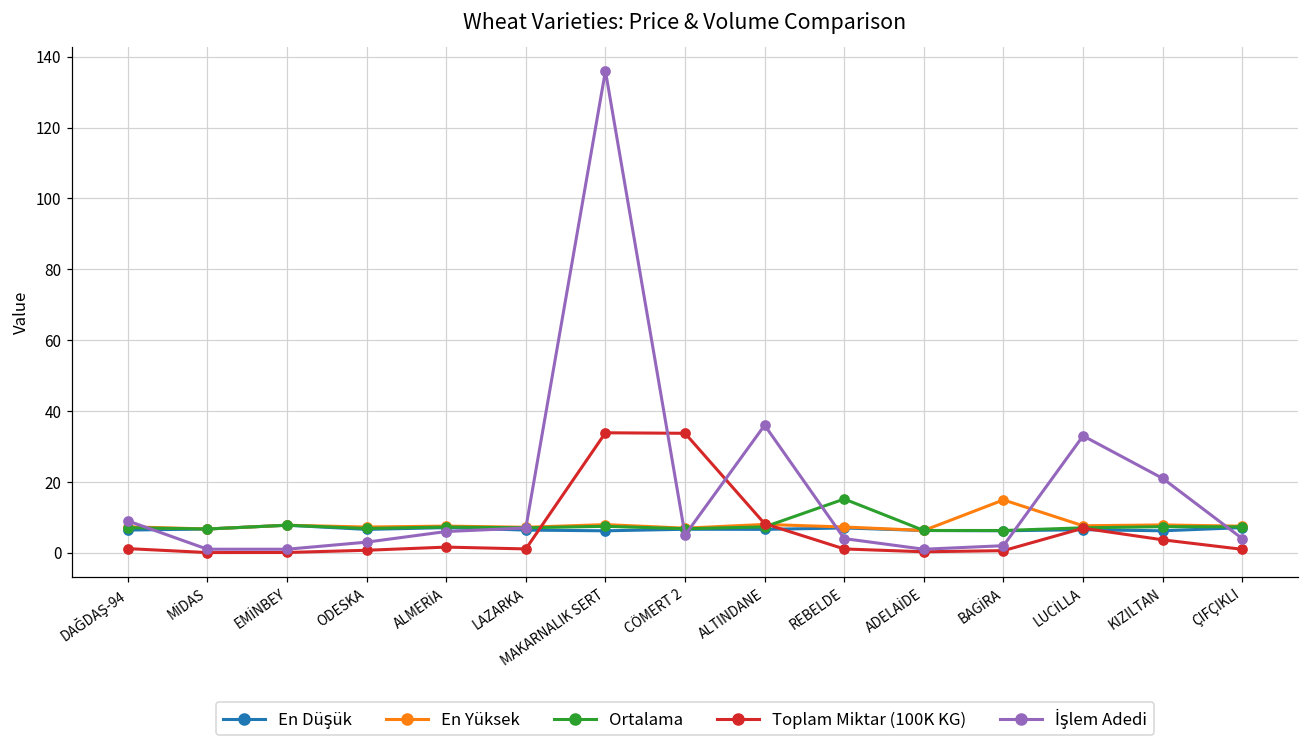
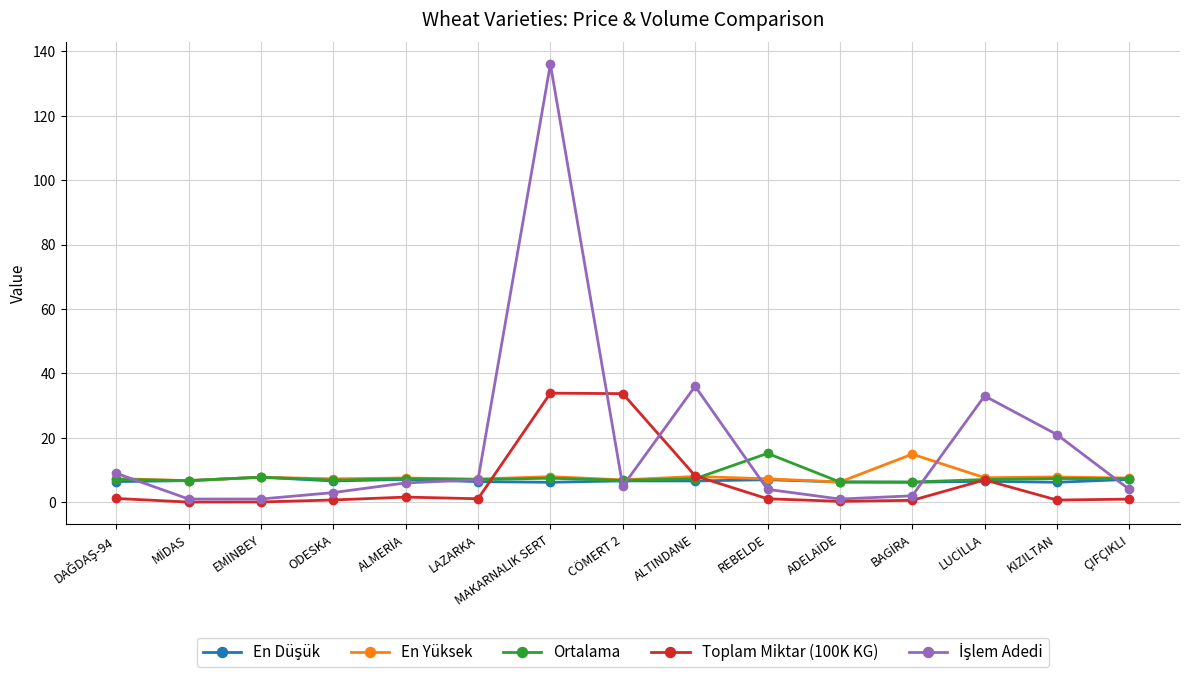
Toplam Miktar (100K KG), KIZILTAN: 4 -> 1
